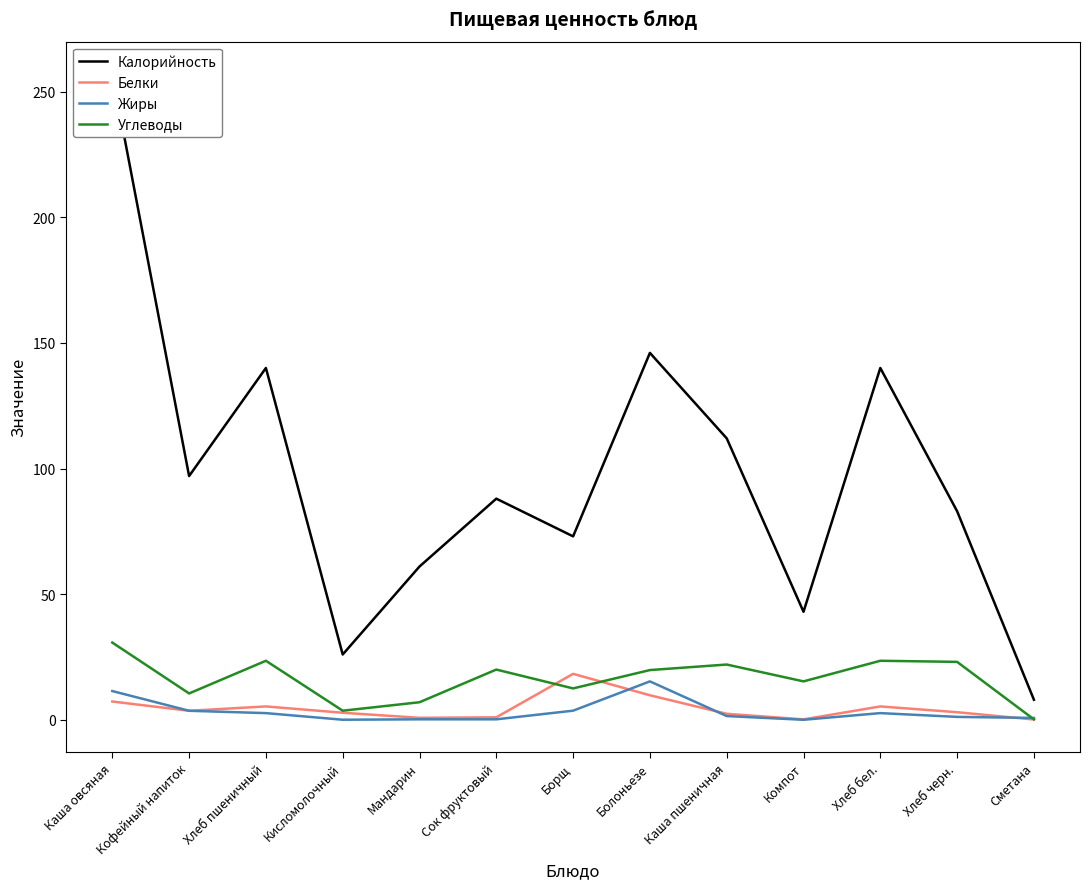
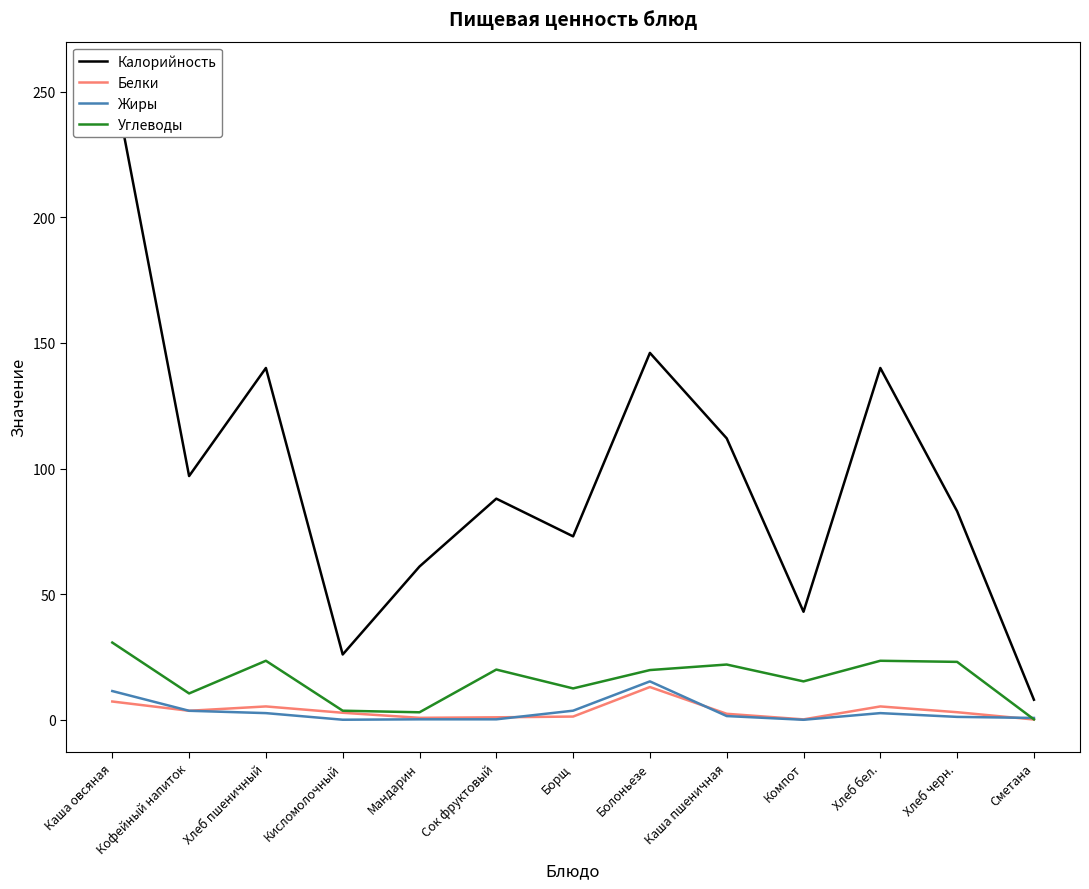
Углеводы, Мандарин: 7 -> 3
Белки, Борщ: 18 -> 1
Белки, Болоньезе: 10 -> 13
